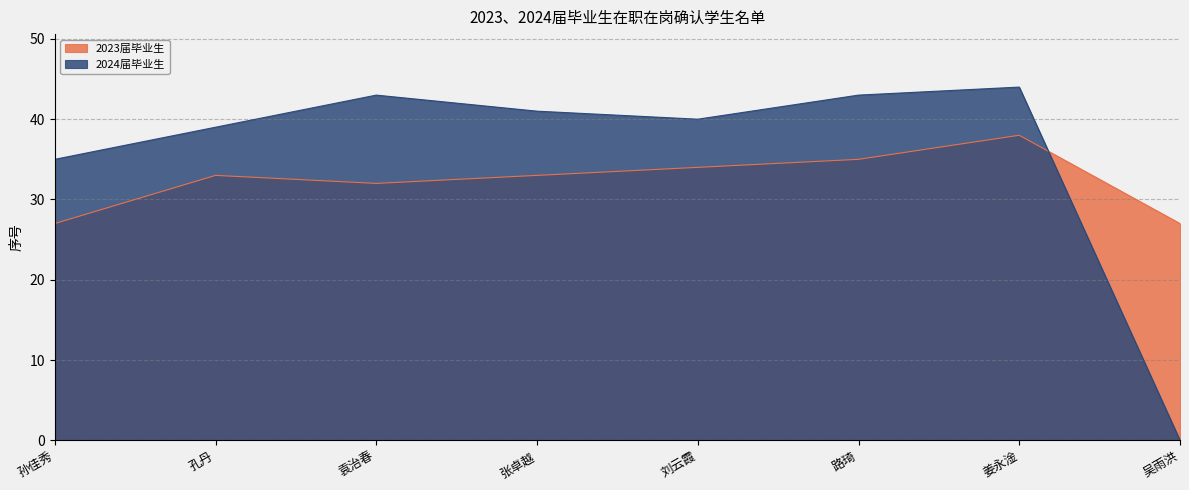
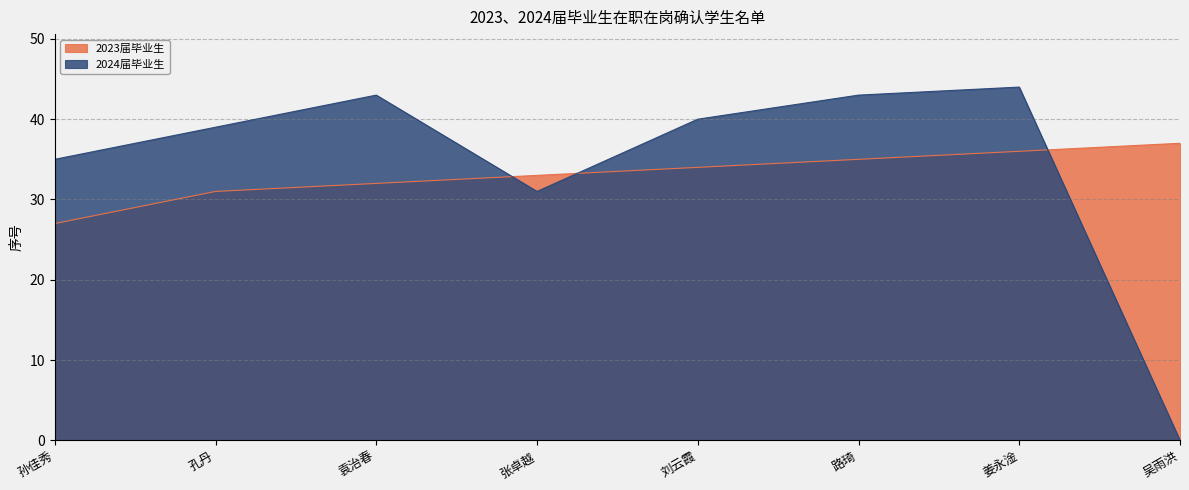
2023届毕业生, 孔丹: 33 -> 31
2024届毕业生, 张卓越: 41 -> 31
2023届毕业生, 姜永淦: 38 -> 36
2023届毕业生, 吴雨洪: 27 -> 37
